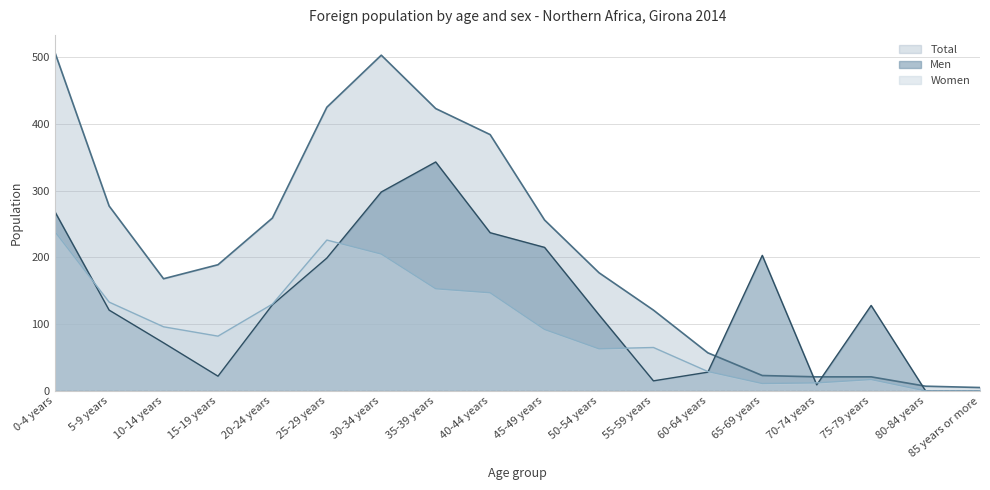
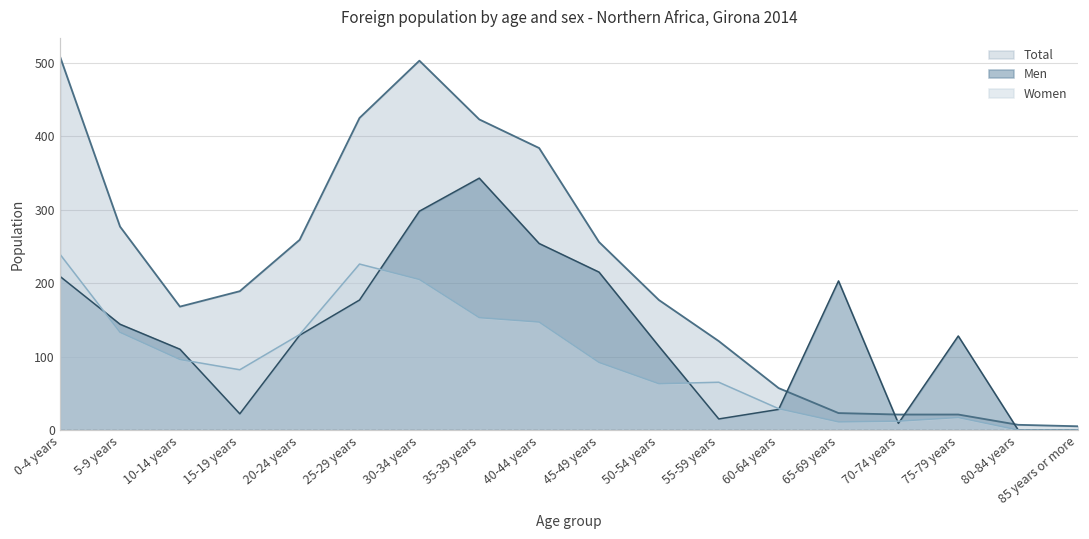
Men, 0-4 years: 270 -> 210
Men, 5-9 years: 120 -> 140
Men, 10-14 years: 70 -> 110
Men, 25-29 years: 200 -> 180
Men, 40-44 years: 240 -> 250
